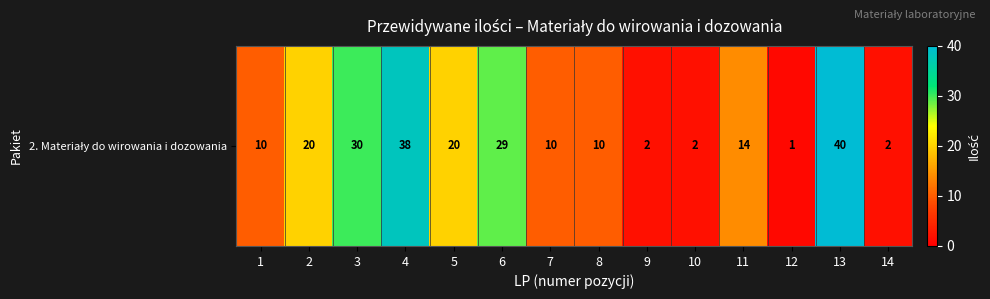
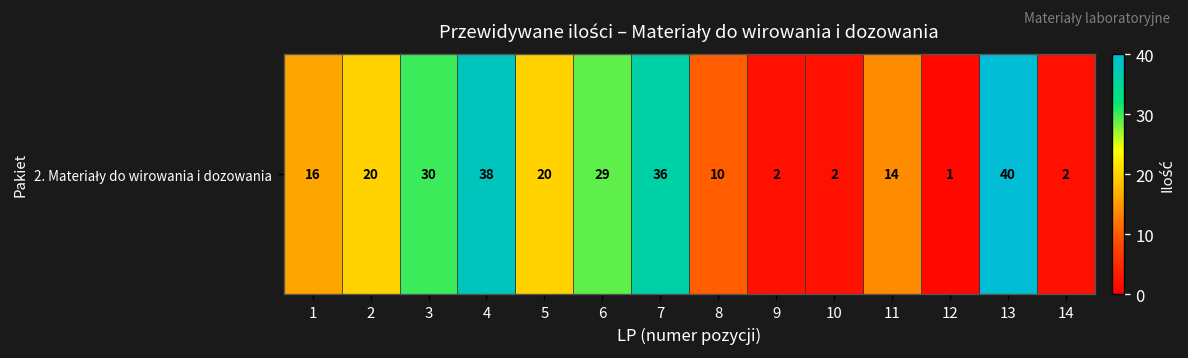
2. Materiały do wirowania i dozowania, 1: 10 -> 16
2. Materiały do wirowania i dozowania, 7: 10 -> 36
